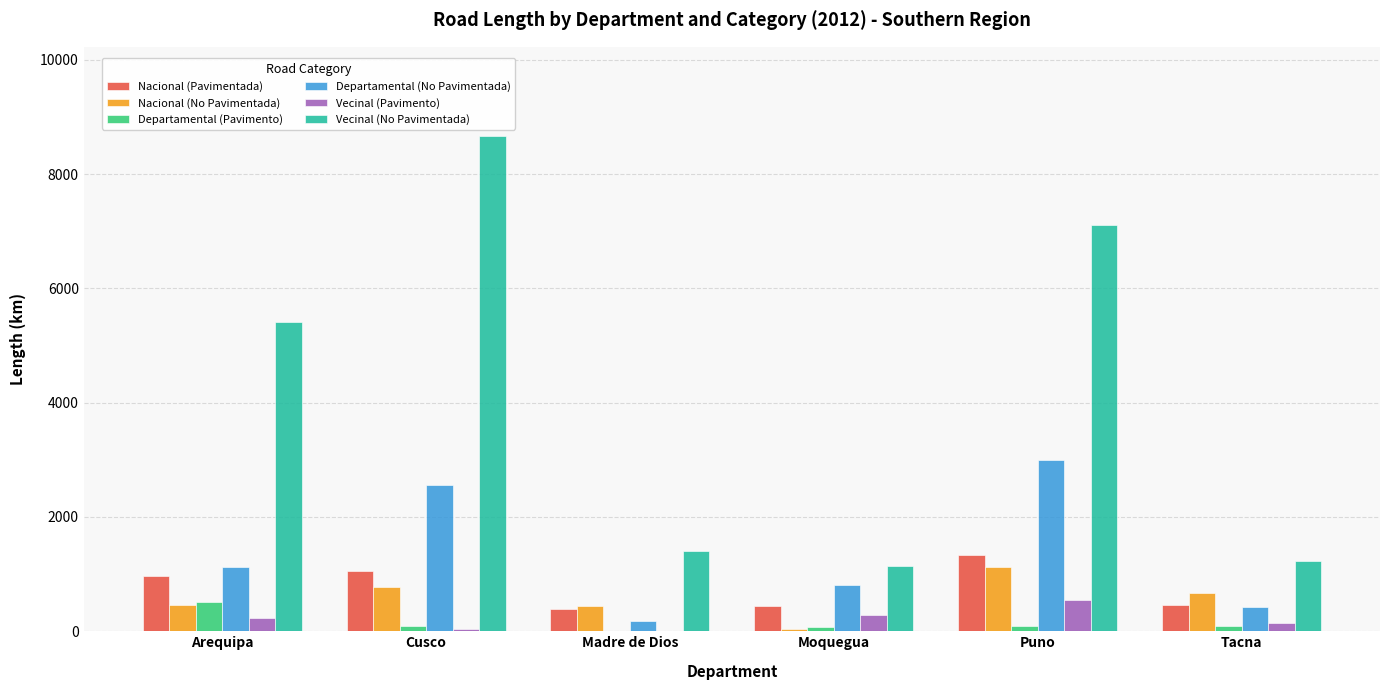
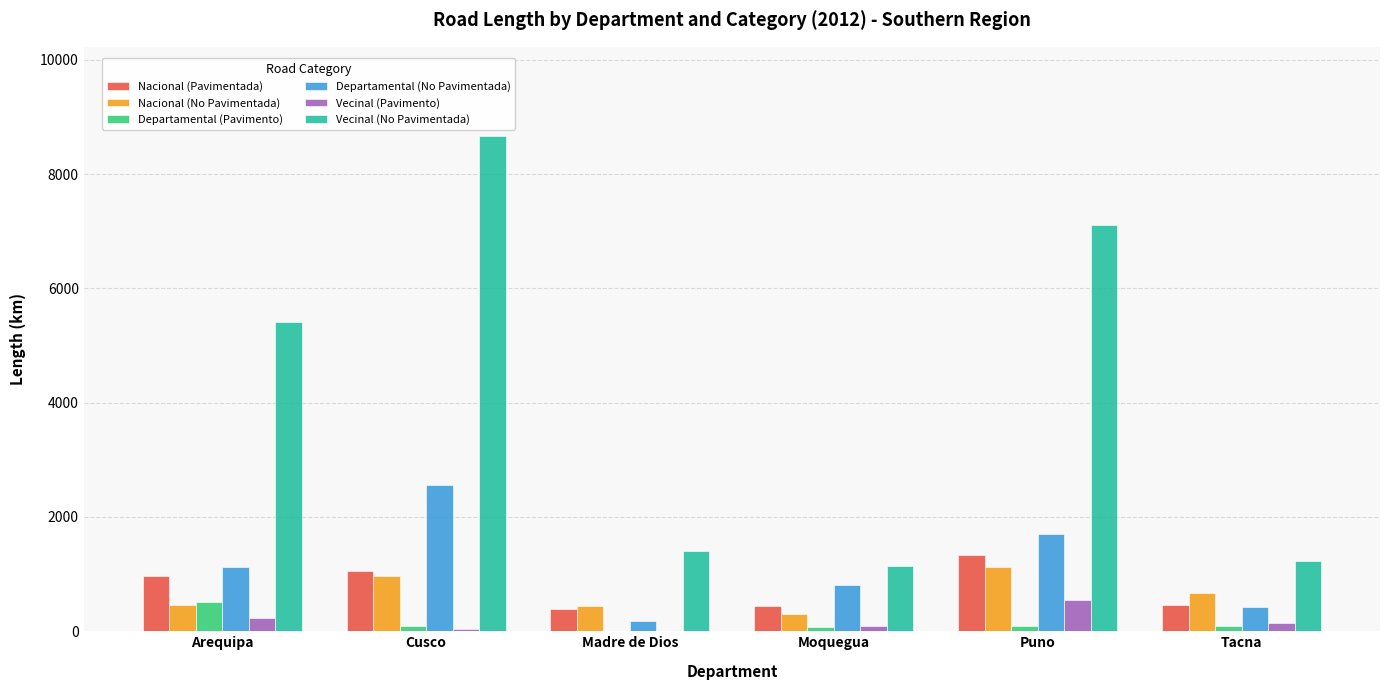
Nacional (No Pavimentada), Cusco: 800 -> 1000
Nacional (No Pavimentada), Moquegua: 0 -> 300
Vecinal (Pavimento), Moquegua: 300 -> 100
Departamental (No Pavimentada), Puno: 3000 -> 1700
